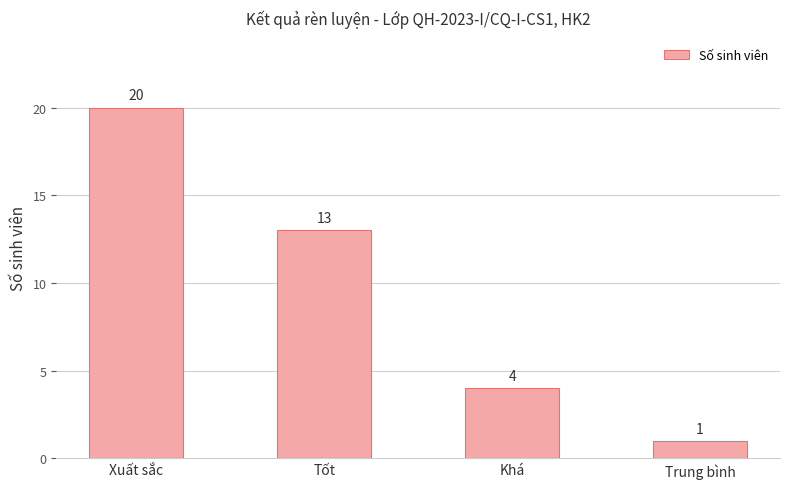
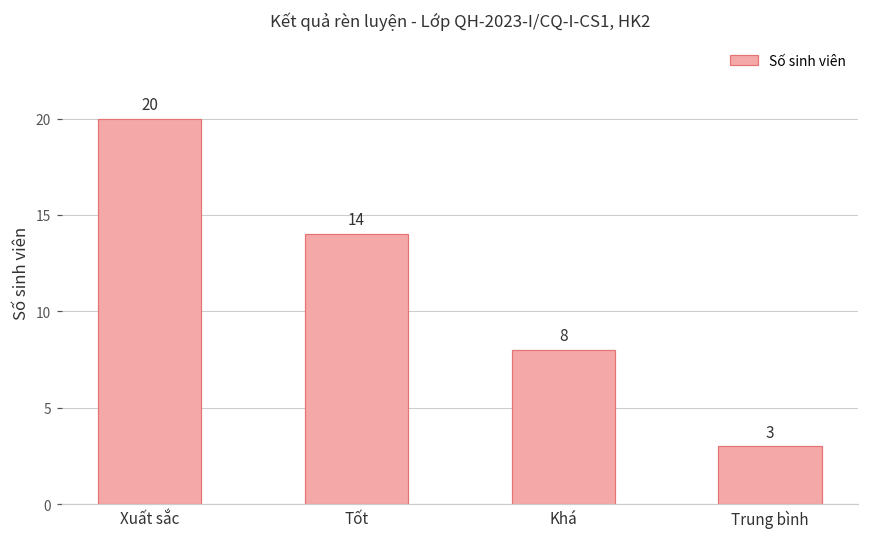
Tốt: 13 -> 14
Khá: 4 -> 8
Trung bình: 1 -> 3
